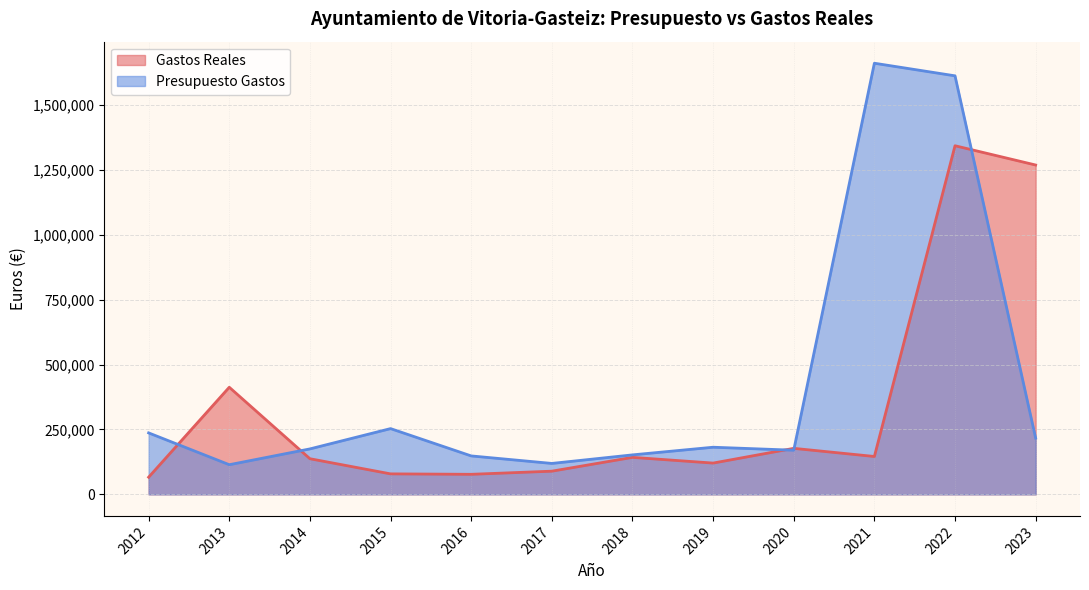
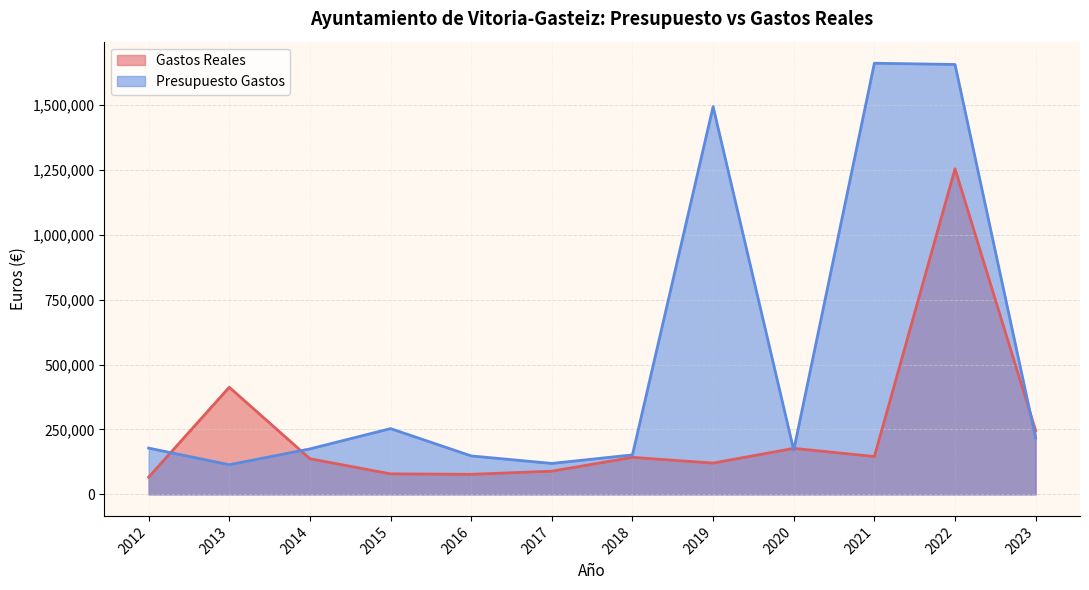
Presupuesto Gastos, 2012: 240,000 -> 180,000
Presupuesto Gastos, 2019: 180,000 -> 1,490,000
Gastos Reales, 2022: 1,340,000 -> 1,250,000
Presupuesto Gastos, 2022: 1,610,000 -> 1,660,000
Gastos Reales, 2023: 1,270,000 -> 250,000
